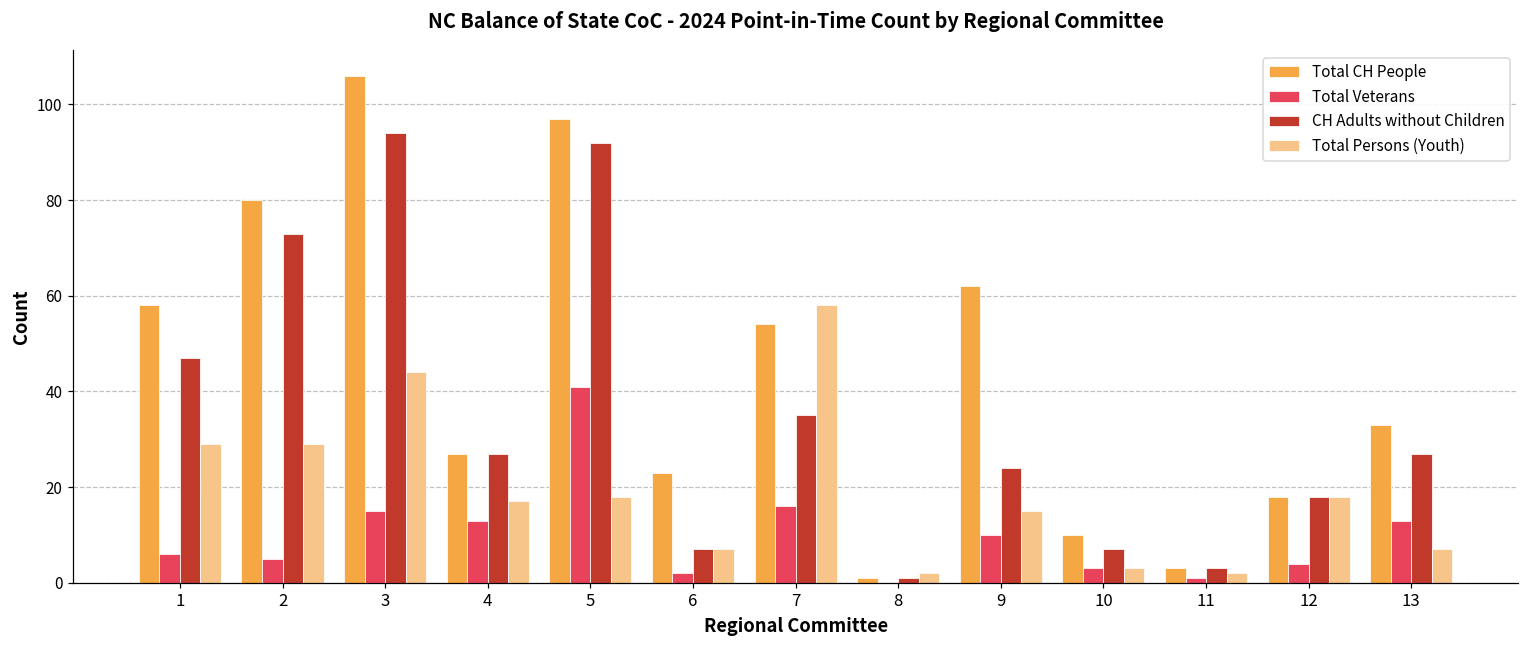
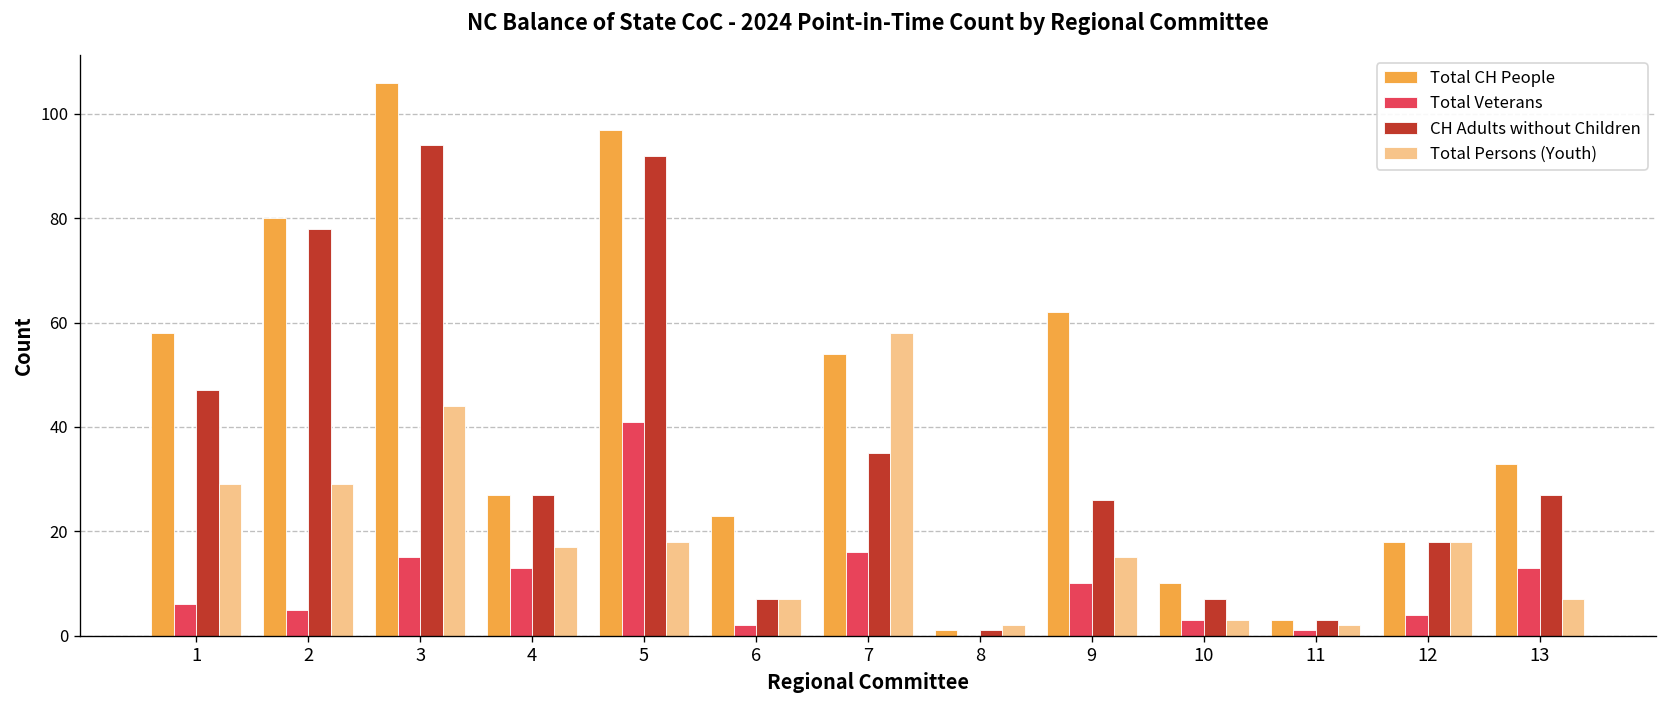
CH Adults without Children, 2: 73 -> 78
CH Adults without Children, 9: 24 -> 26
